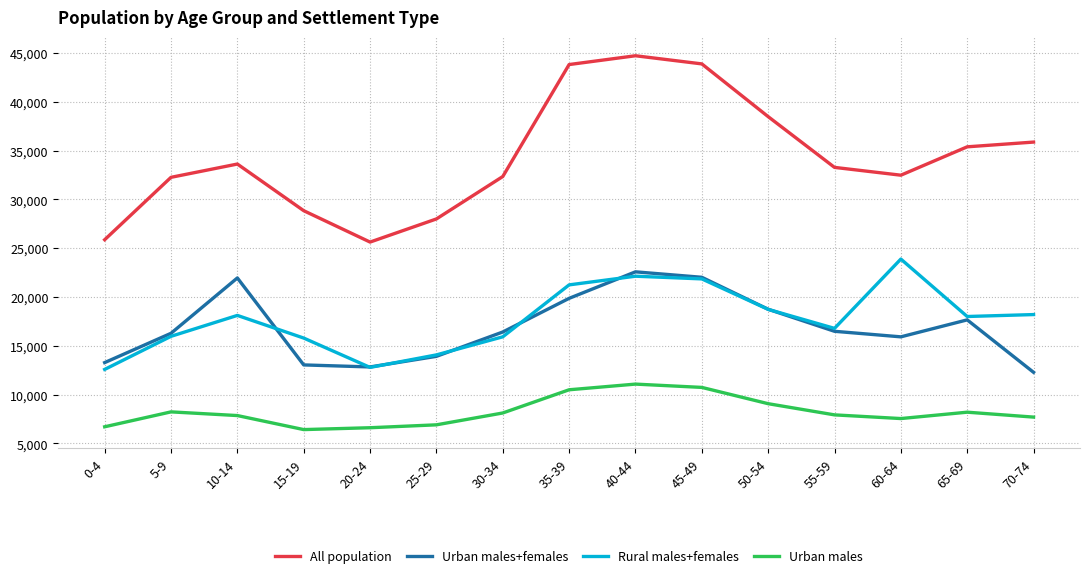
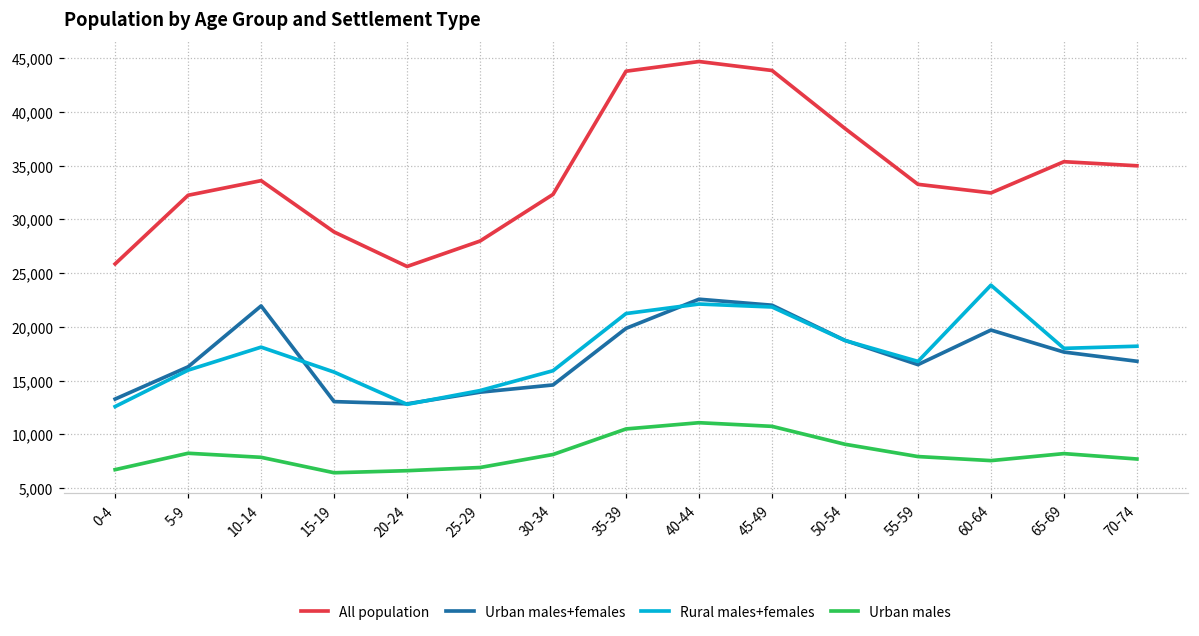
Urban males+females, 30-34: 16,000 -> 15,000
Urban males+females, 60-64: 16,000 -> 20,000
All population, 70-74: 36,000 -> 35,000
Urban males+females, 70-74: 12,000 -> 17,000
